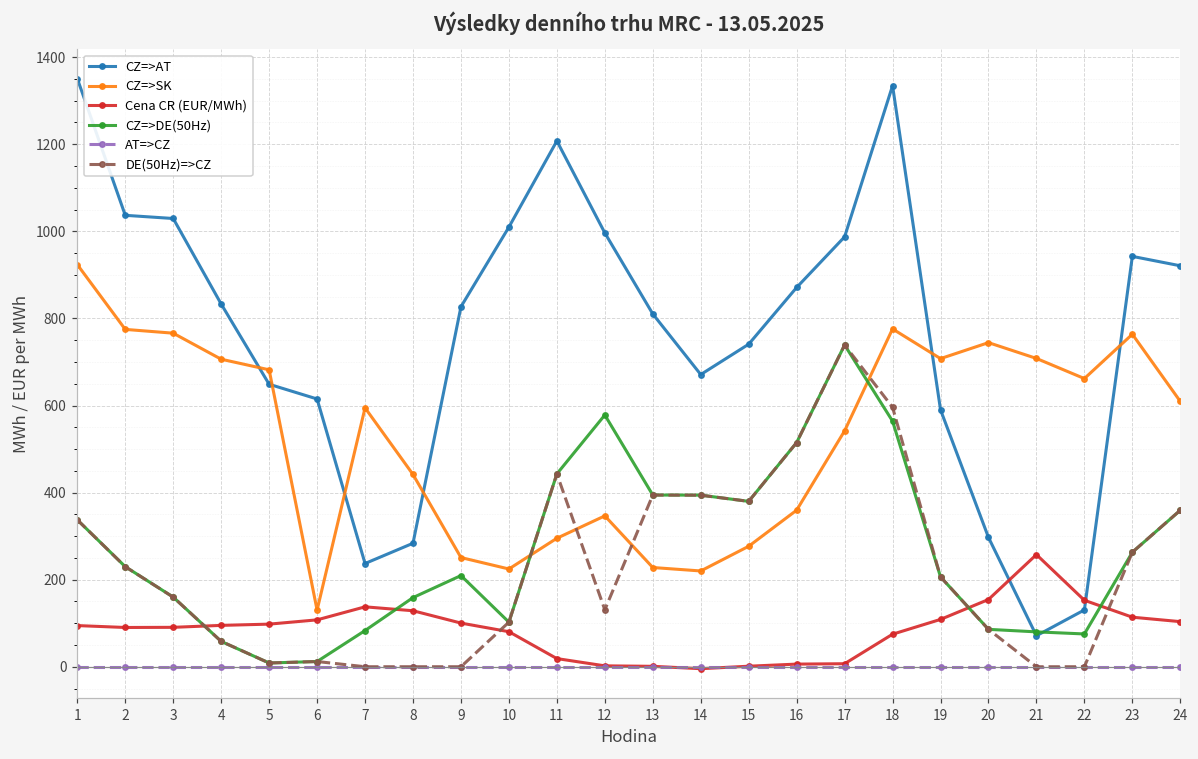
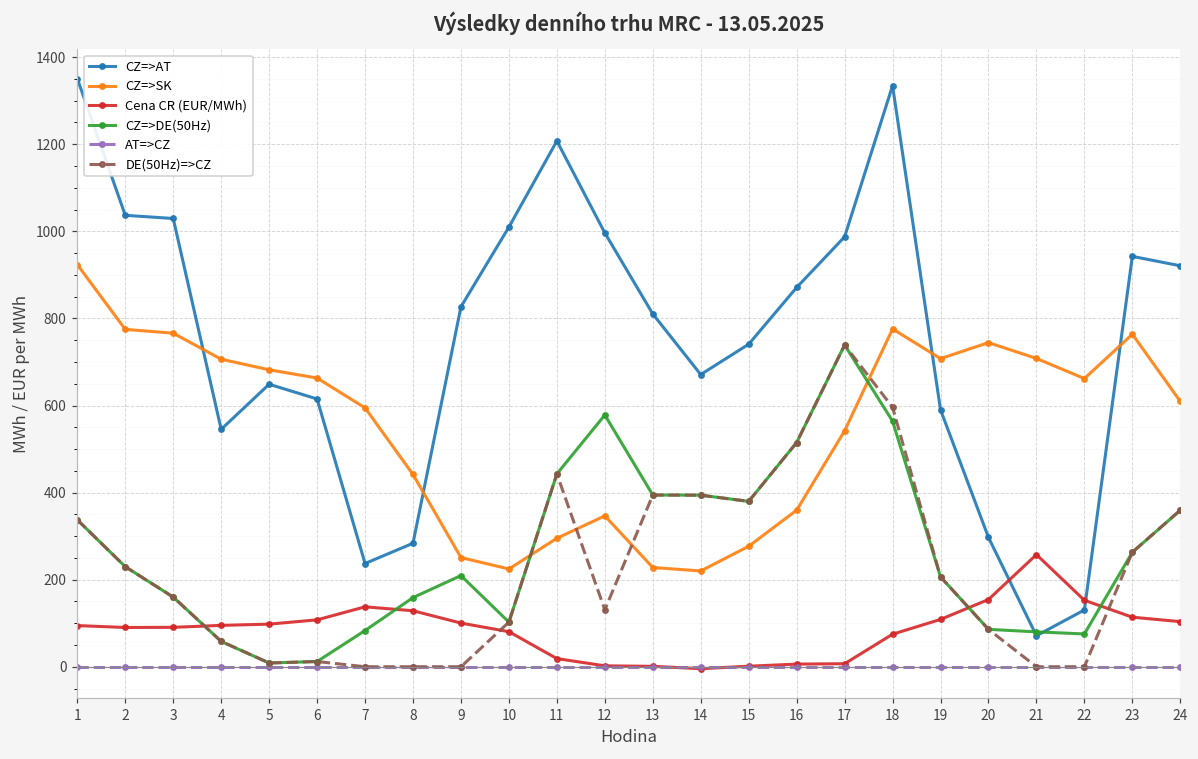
CZ=>AT, 4: 830 -> 550
CZ=>SK, 6: 130 -> 660
